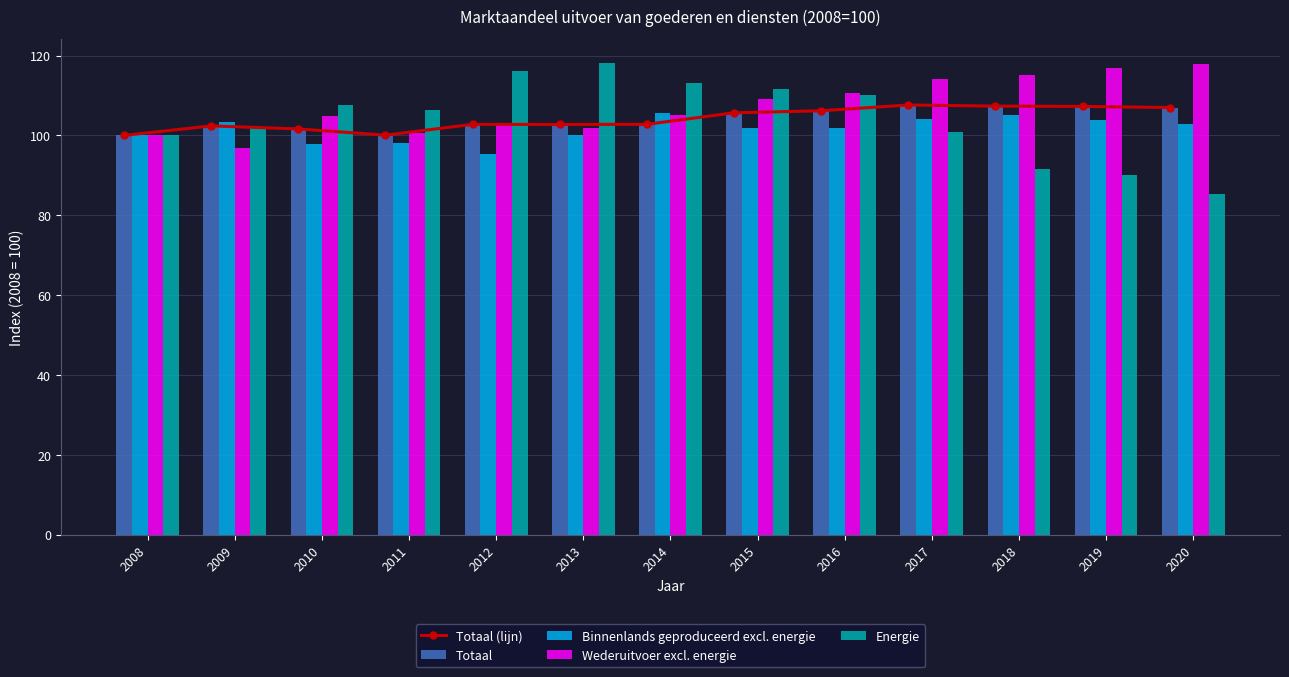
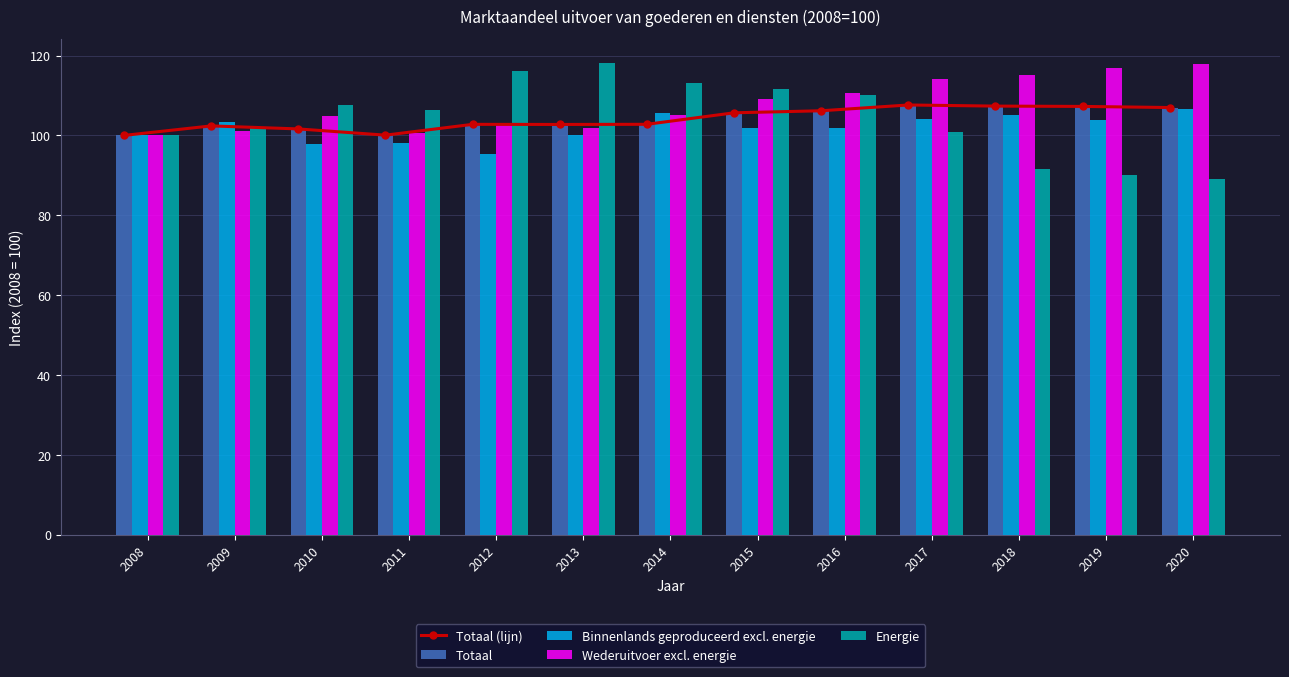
Wederuitvoer excl. energie, 2009: 97 -> 101
Binnenlands geproduceerd excl. energie, 2020: 103 -> 107
Energie, 2020: 85 -> 89
